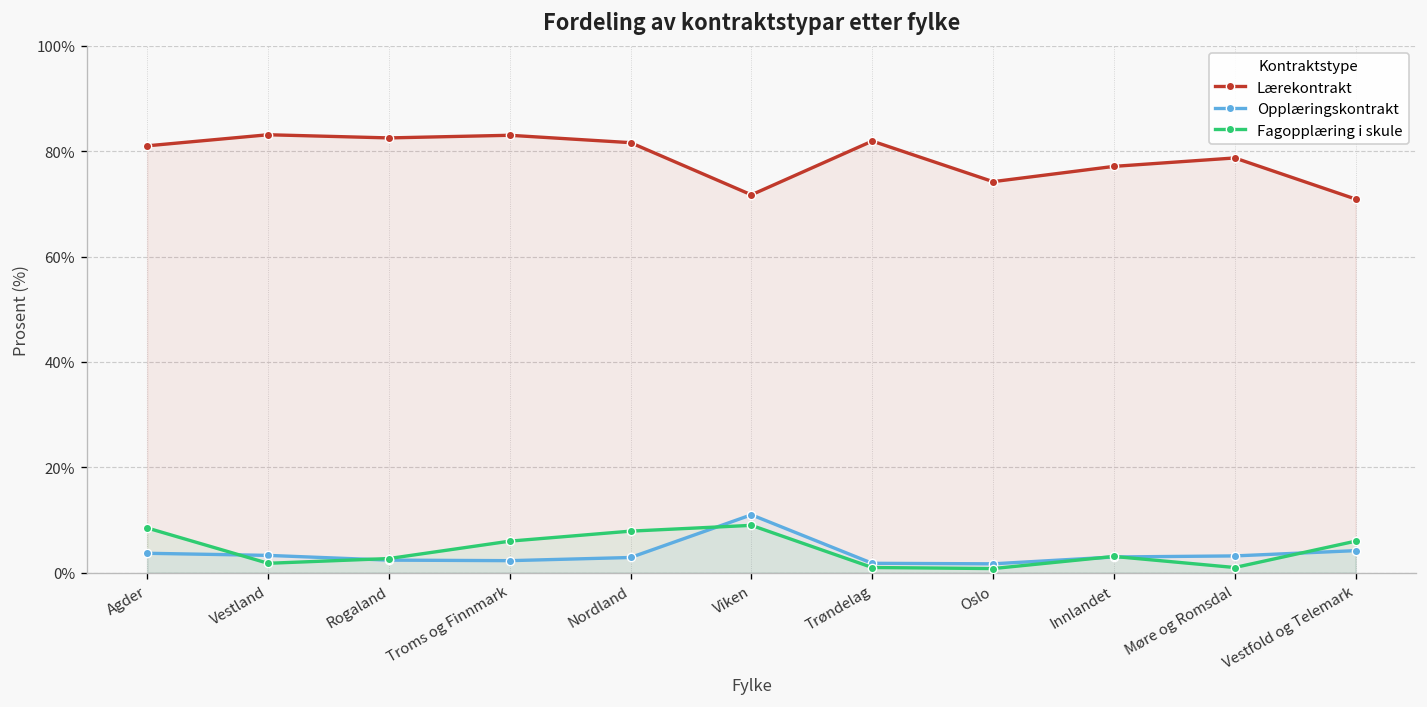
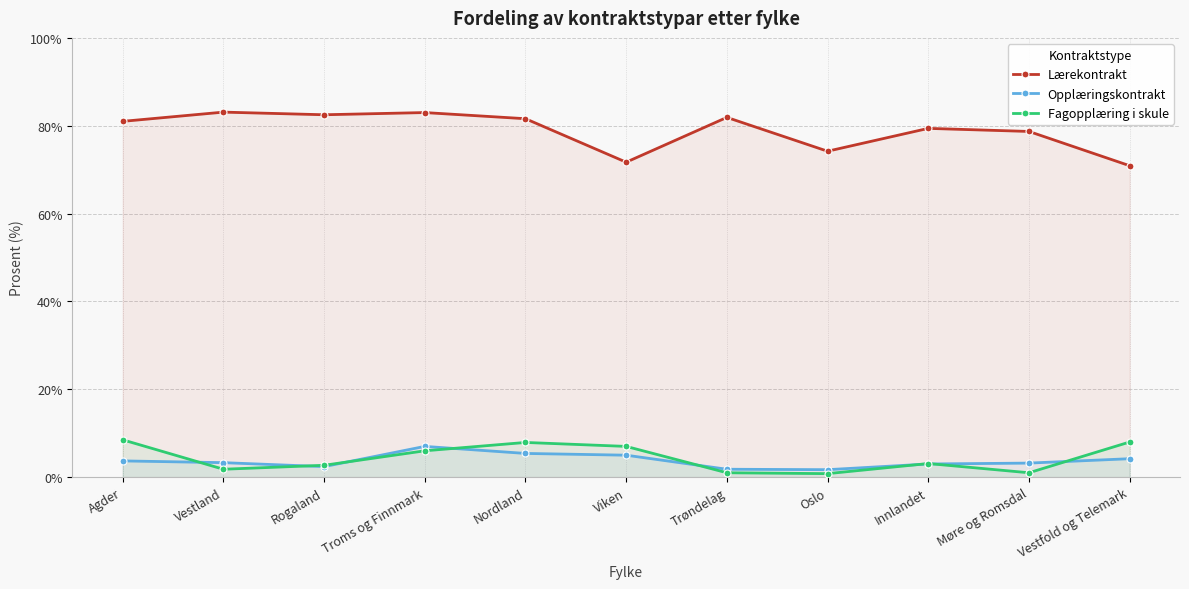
Opplæringskontrakt, Troms og Finnmark: 2% -> 7%
Opplæringskontrakt, Nordland: 3% -> 5%
Opplæringskontrakt, Viken: 11% -> 5%
Fagopplæring i skule, Viken: 9% -> 7%
Lærekontrakt, Innlandet: 77% -> 79%
Fagopplæring i skule, Vestfold og Telemark: 6% -> 8%
